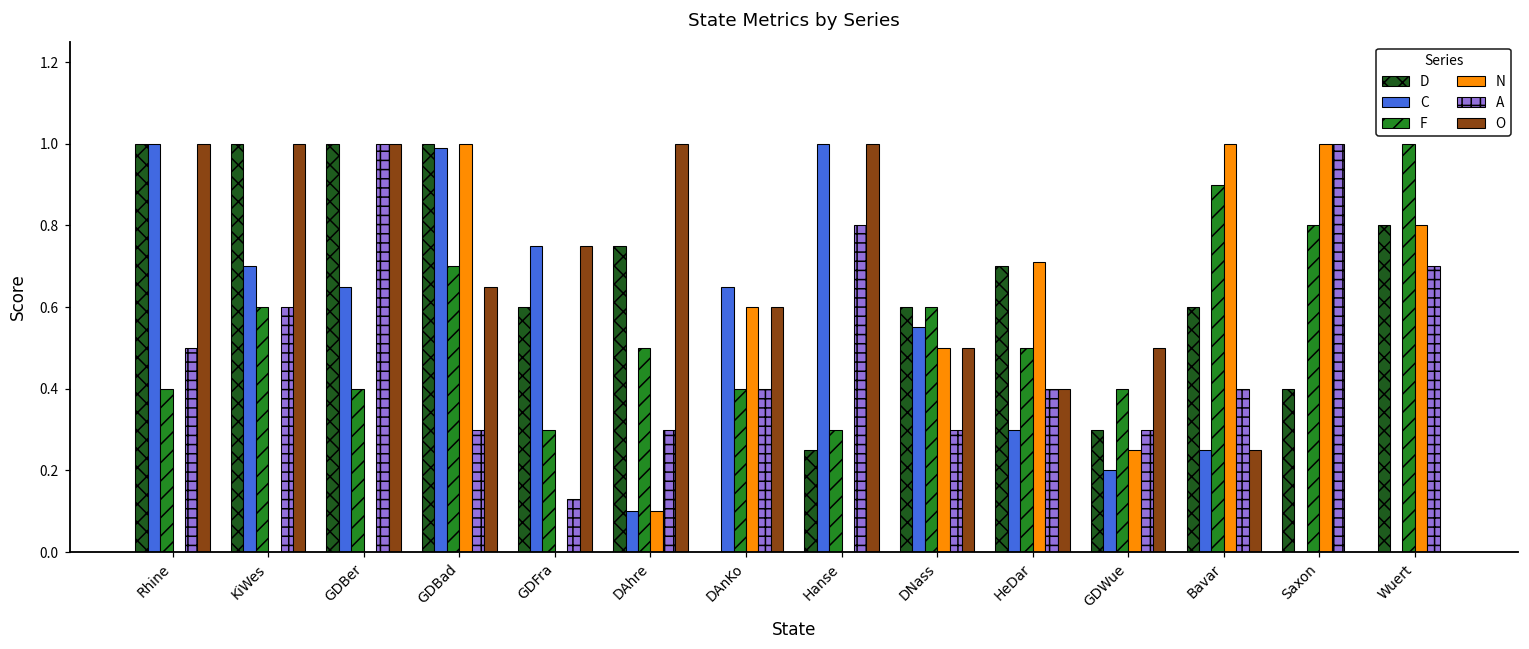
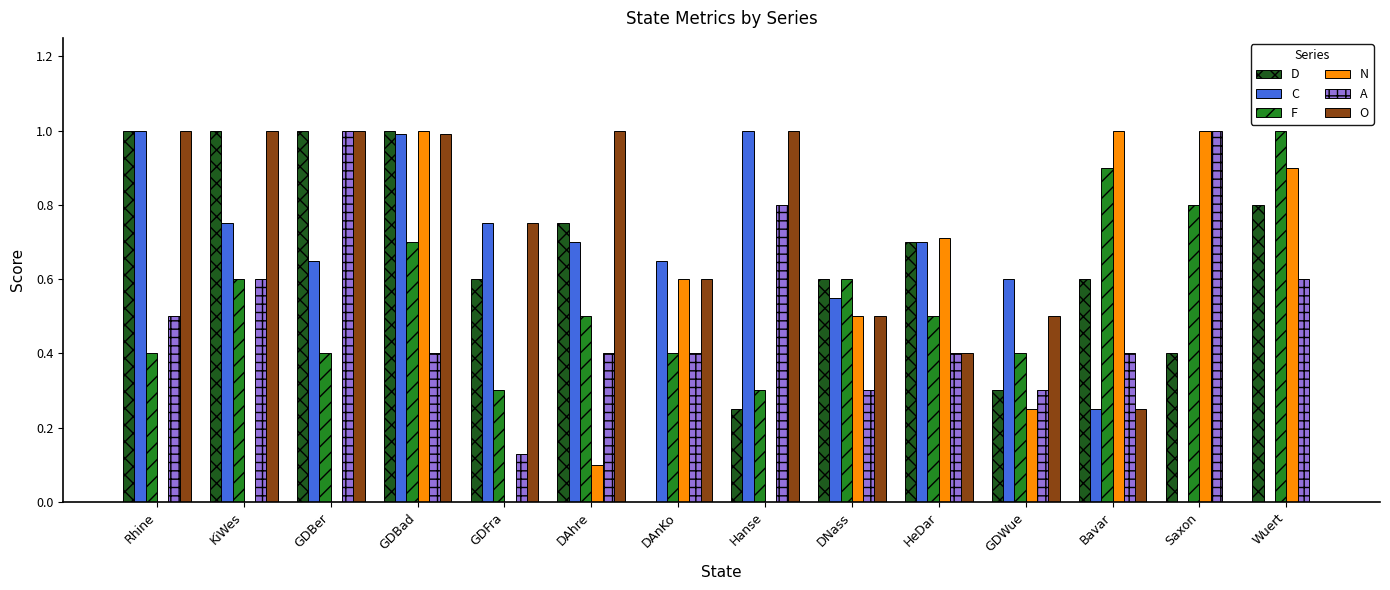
C, KiWes: 0.70 -> 0.75
A, GDBad: 0.3 -> 0.4
O, GDBad: 0.65 -> 0.99
C, DAhre: 0.1 -> 0.7
A, DAhre: 0.3 -> 0.4
C, HeDar: 0.3 -> 0.7
C, GDWue: 0.2 -> 0.6
N, Wuert: 0.8 -> 0.9
A, Wuert: 0.7 -> 0.6
